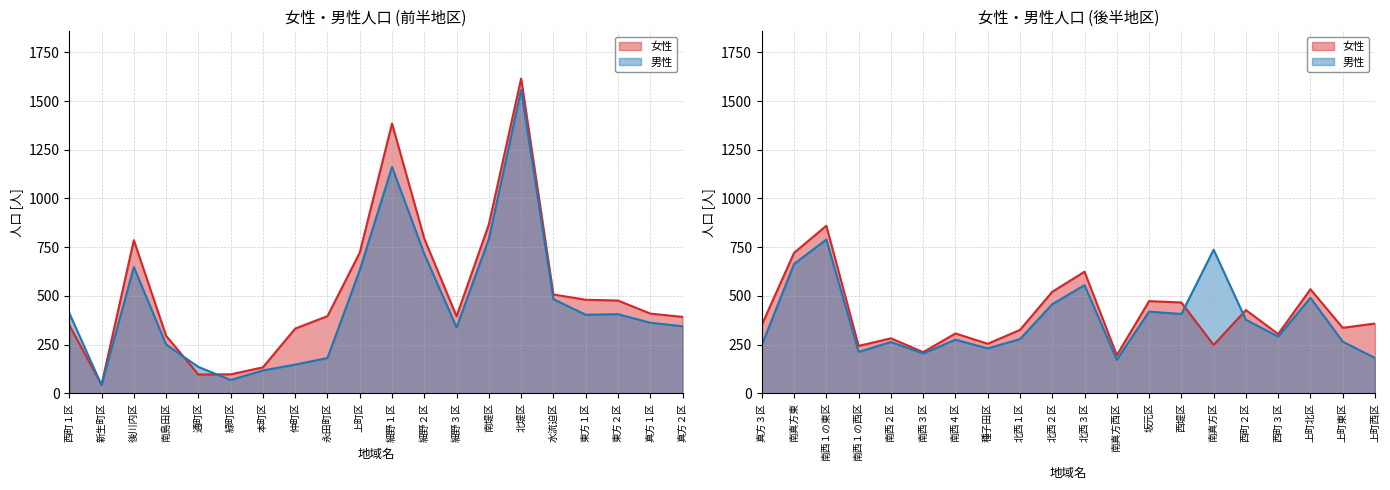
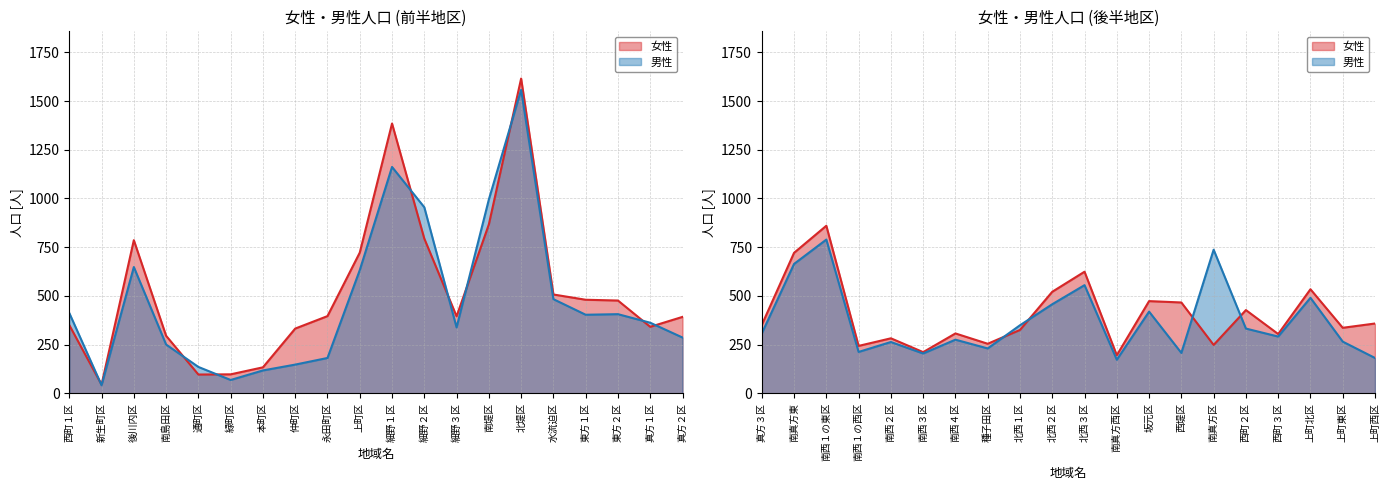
女性・男性人口 (前半地区), 男性, 細野２区: 720 -> 960
女性・男性人口 (前半地区), 男性, 南堤区: 790 -> 1000
女性・男性人口 (前半地区), 女性, 真方１区: 410 -> 340
女性・男性人口 (前半地区), 男性, 真方２区: 340 -> 290
女性・男性人口 (後半地区), 男性, 真方３区: 250 -> 310
女性・男性人口 (後半地区), 男性, 北西１区: 280 -> 350
女性・男性人口 (後半地区), 男性, 西堤区: 410 -> 210
女性・男性人口 (後半地区), 男性, 西町２区: 380 -> 330
